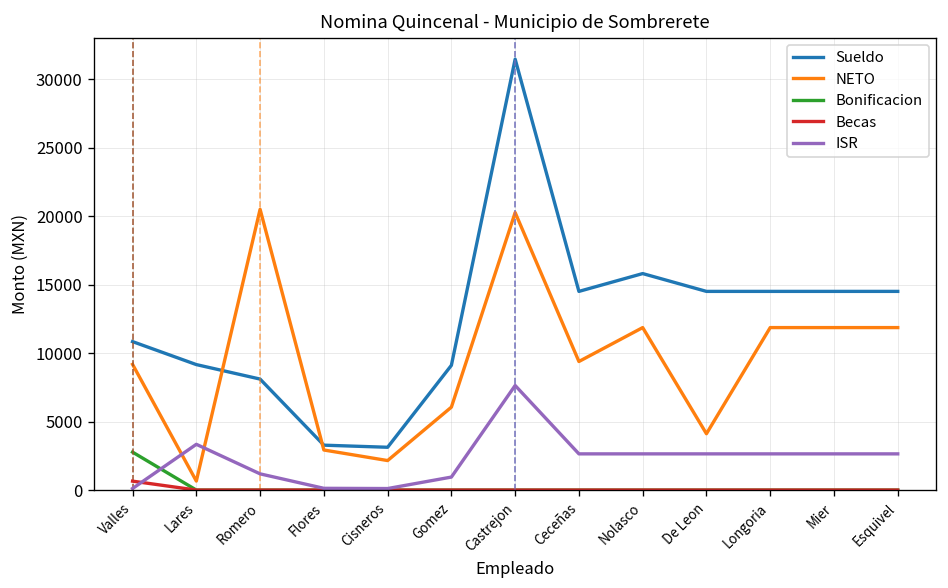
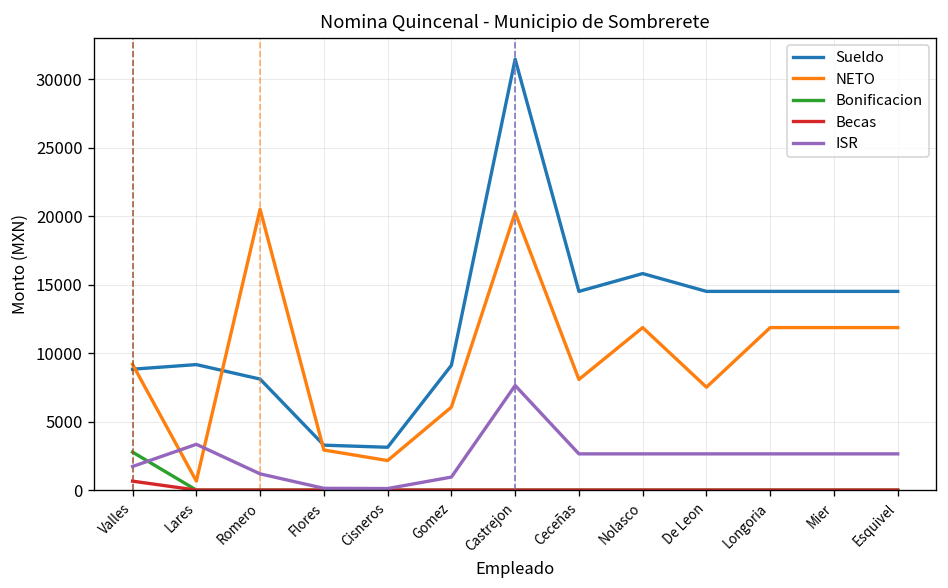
Sueldo, Valles: 10800 -> 8800
ISR, Valles: 100 -> 1700
NETO, Ceceñas: 9400 -> 8100
NETO, De Leon: 4100 -> 7500
